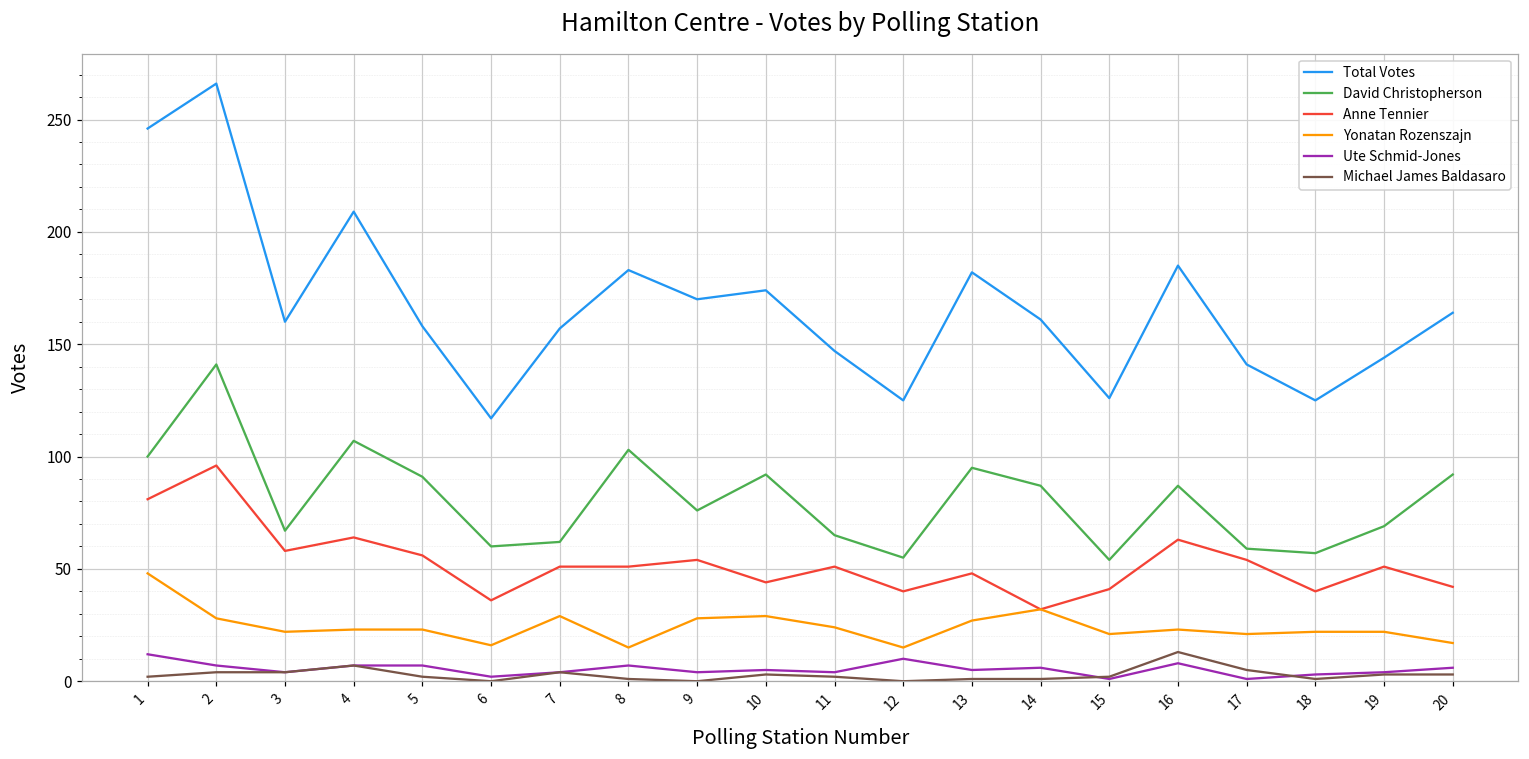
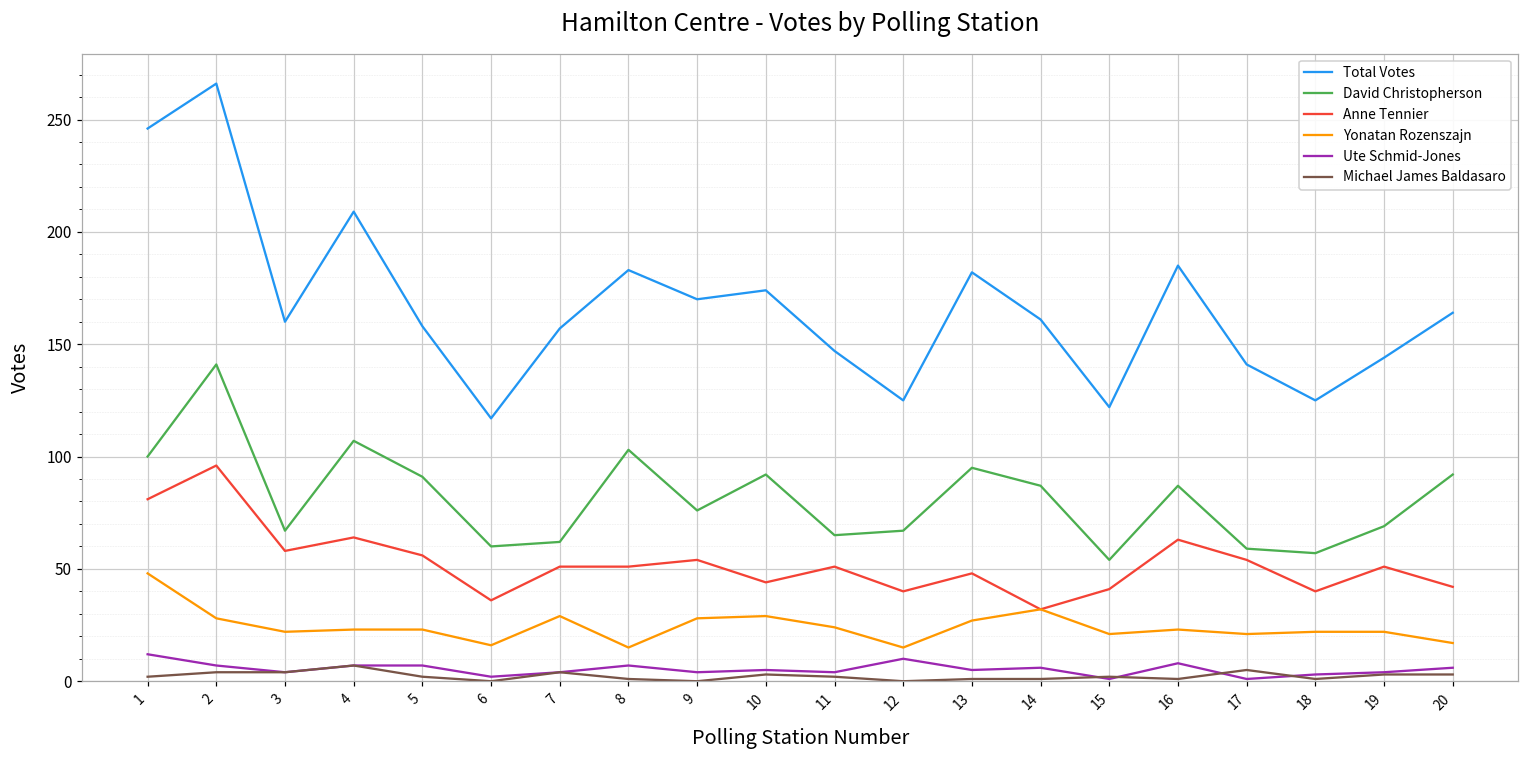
David Christopherson, 12: 55 -> 67
Total Votes, 15: 126 -> 122
Michael James Baldasaro, 16: 13 -> 1
